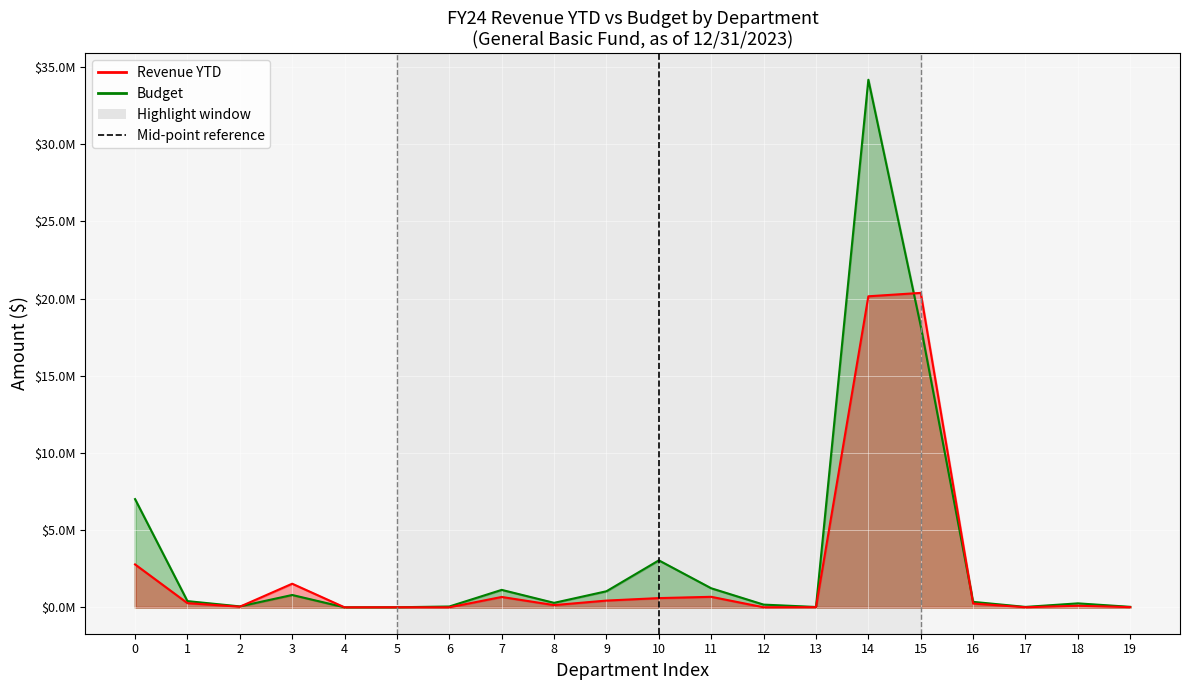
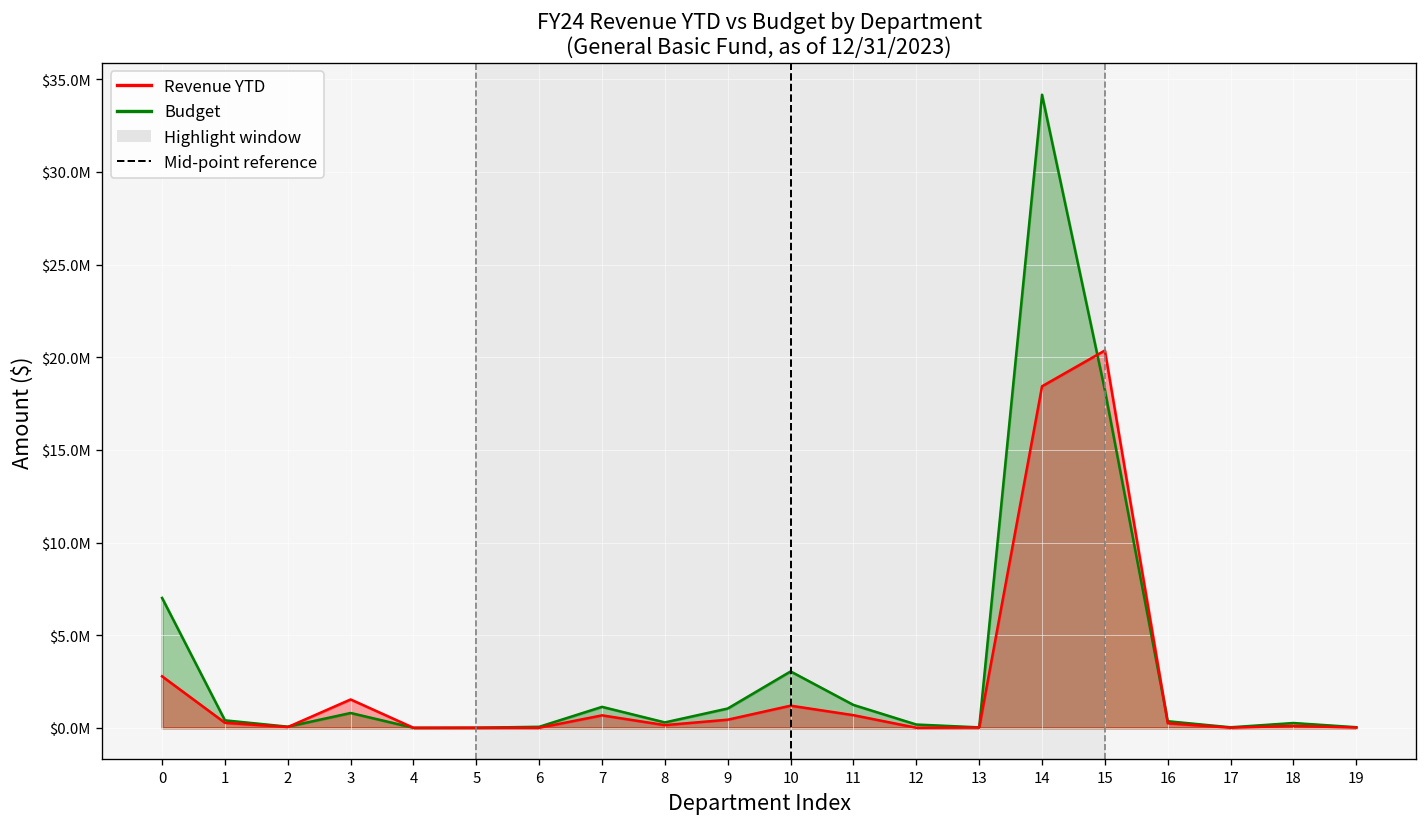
Revenue YTD, 10: $600000 -> $1200000
Revenue YTD, 14: $20100000 -> $18400000
